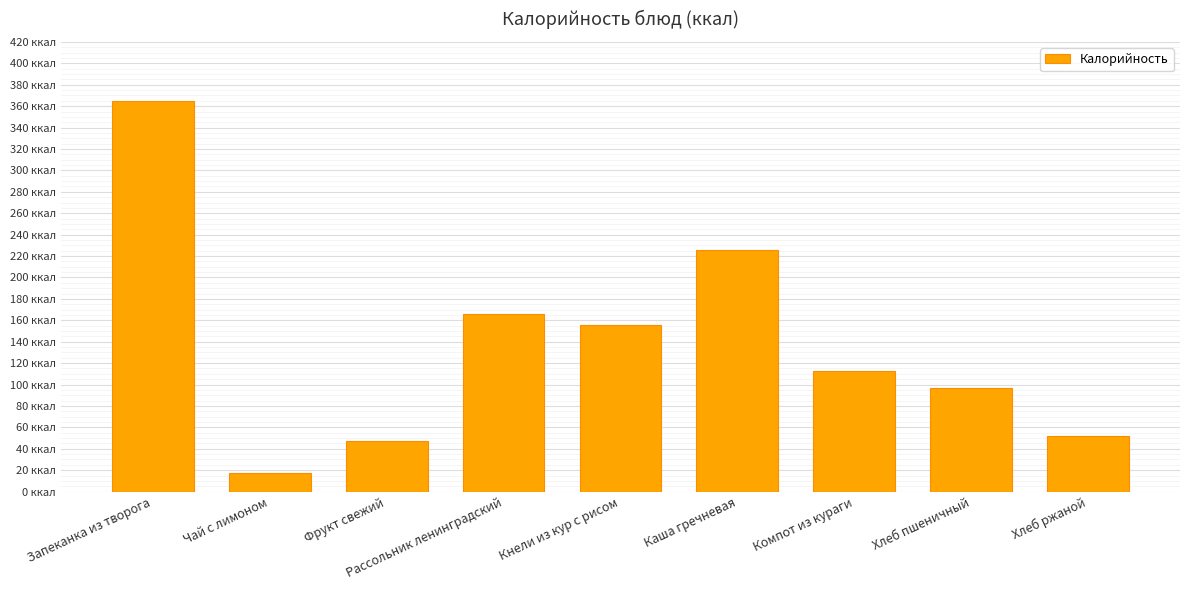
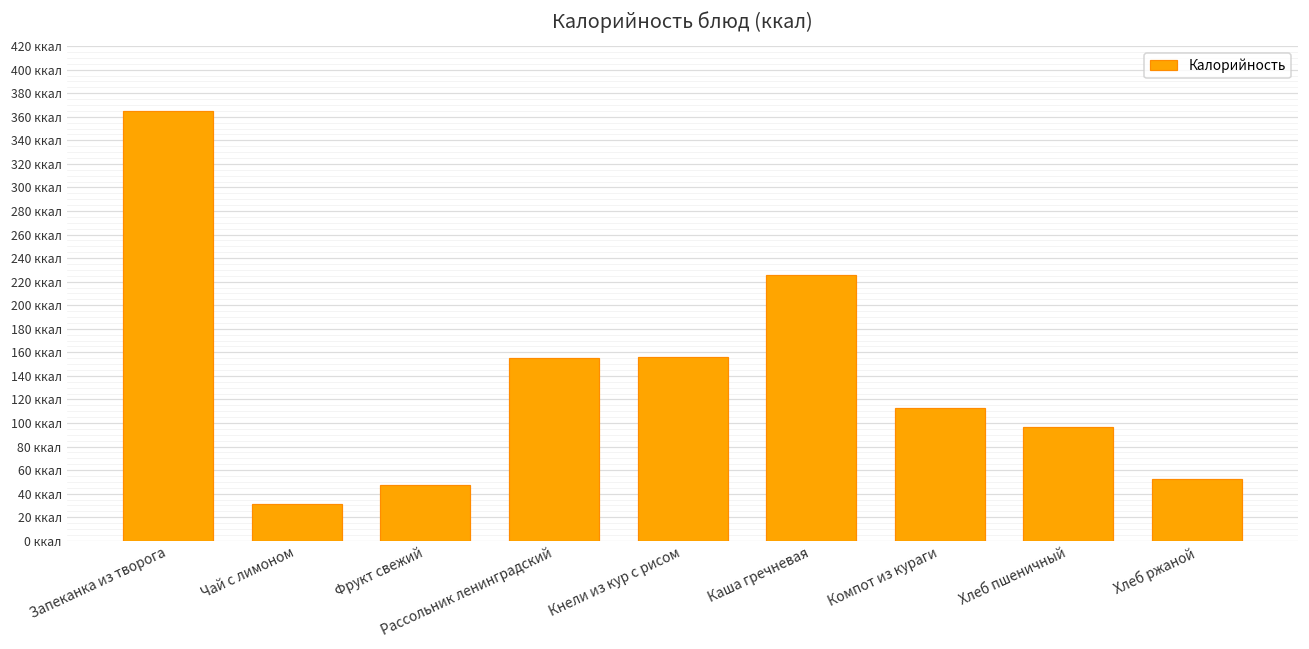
Чай с лимоном: 17 ккал -> 31 ккал
Рассольник ленинградский: 166 ккал -> 155 ккал
